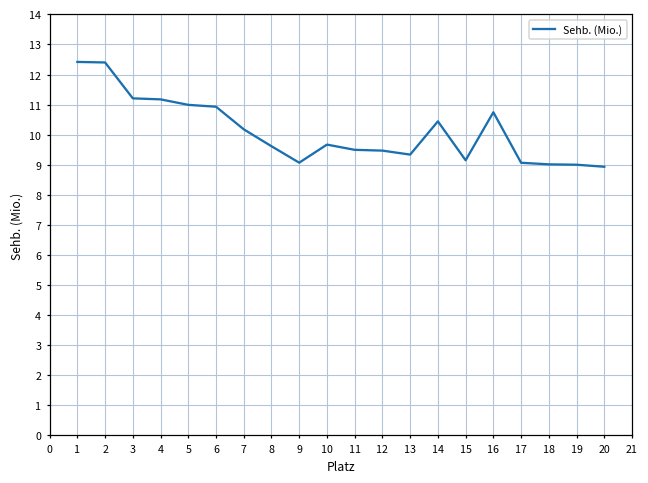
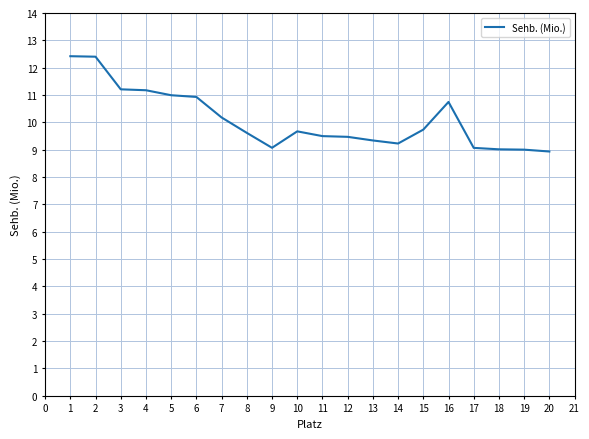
14: 10.4 -> 9.2
15: 9.2 -> 9.7
